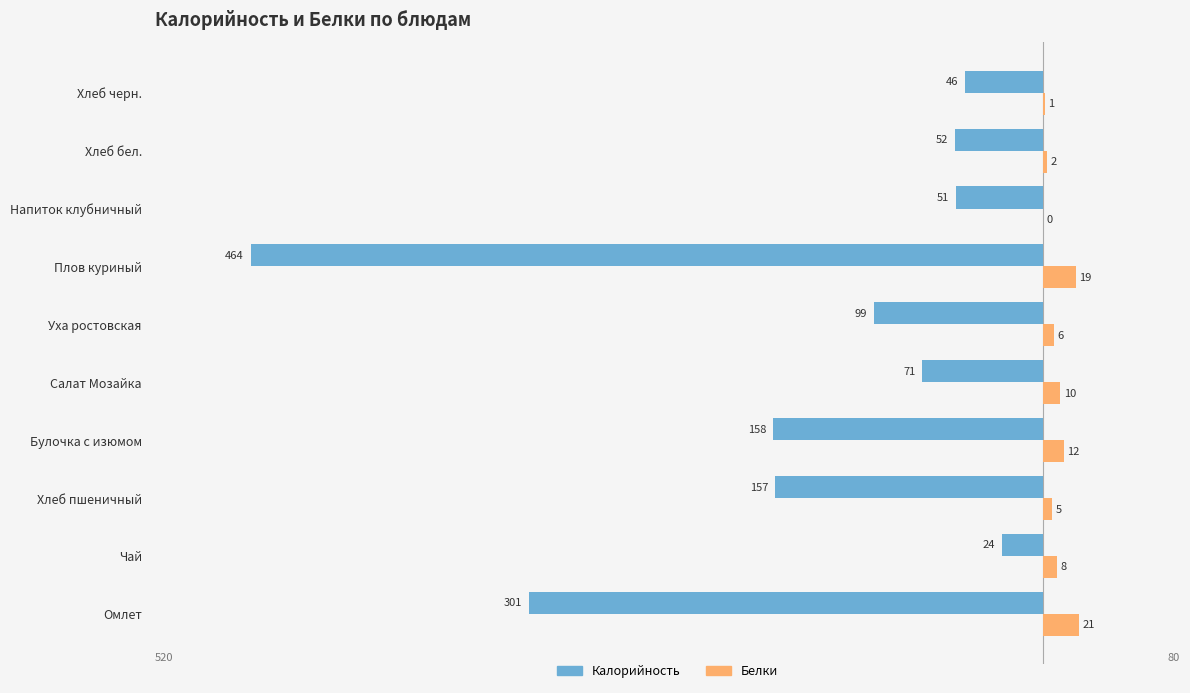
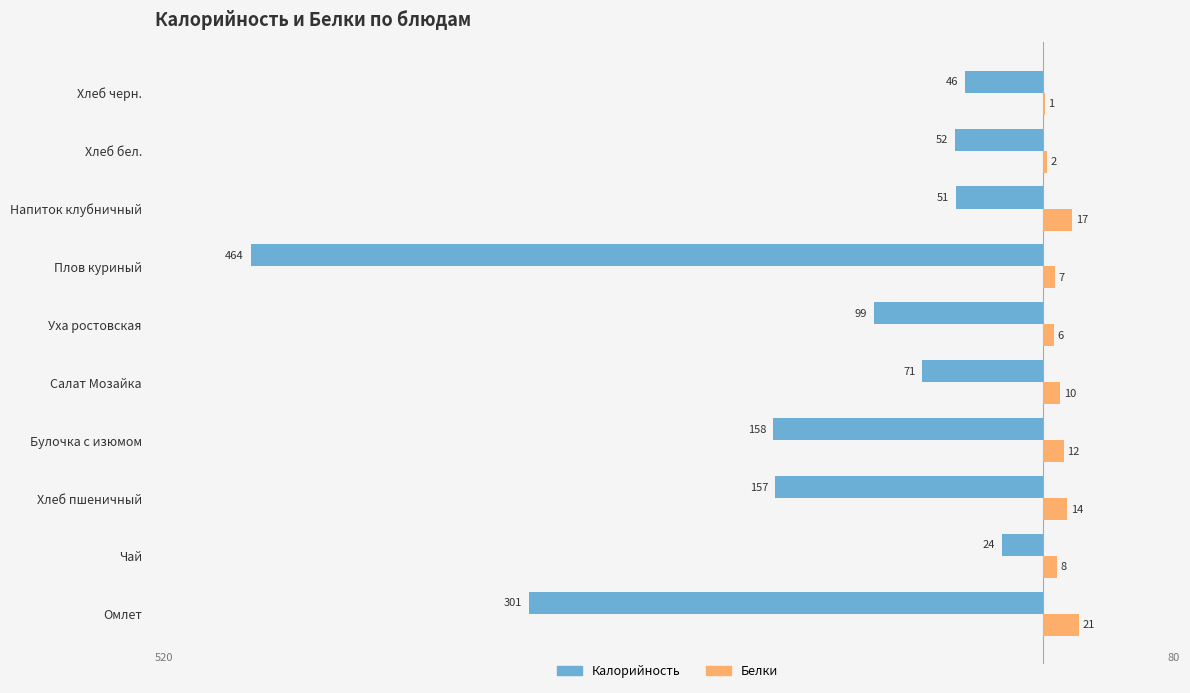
Белки, Напиток клубничный: 0 -> 17
Белки, Плов куриный: 19 -> 7
Белки, Хлеб пшеничный: 5 -> 14
